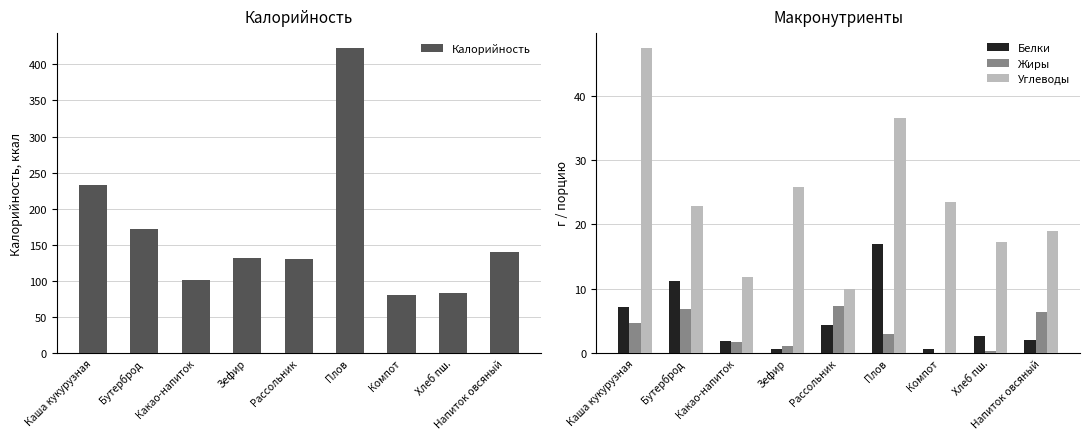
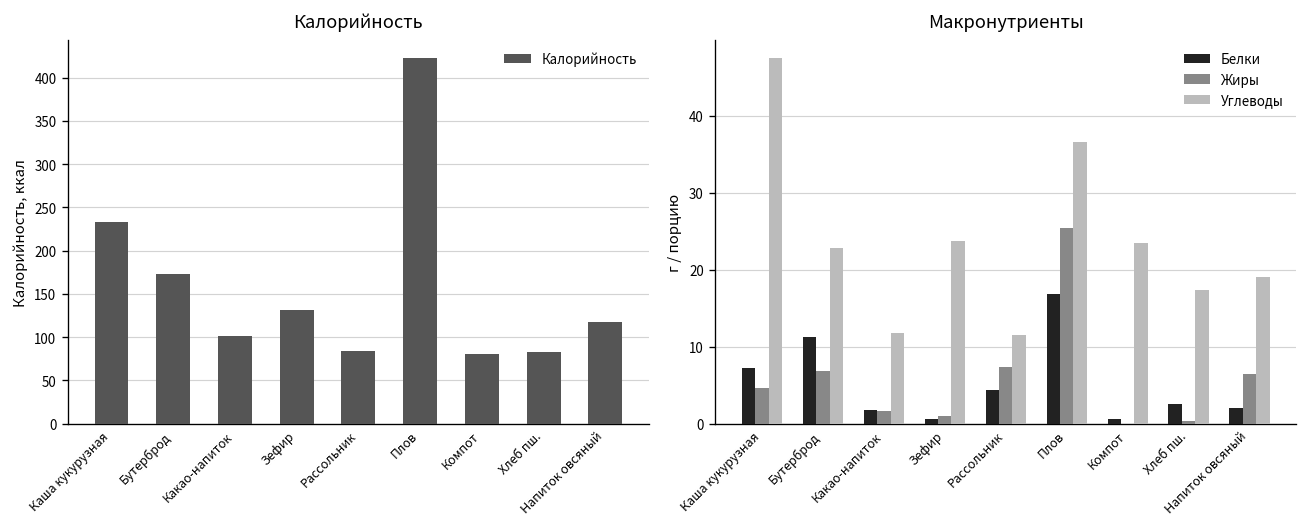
Калорийность, Рассольник: 130 -> 80
Калорийность, Напиток овсяный: 140 -> 120
Макронутриенты, Углеводы, Зефир: 26 -> 24
Макронутриенты, Углеводы, Рассольник: 10 -> 12
Макронутриенты, Жиры, Плов: 3 -> 25
